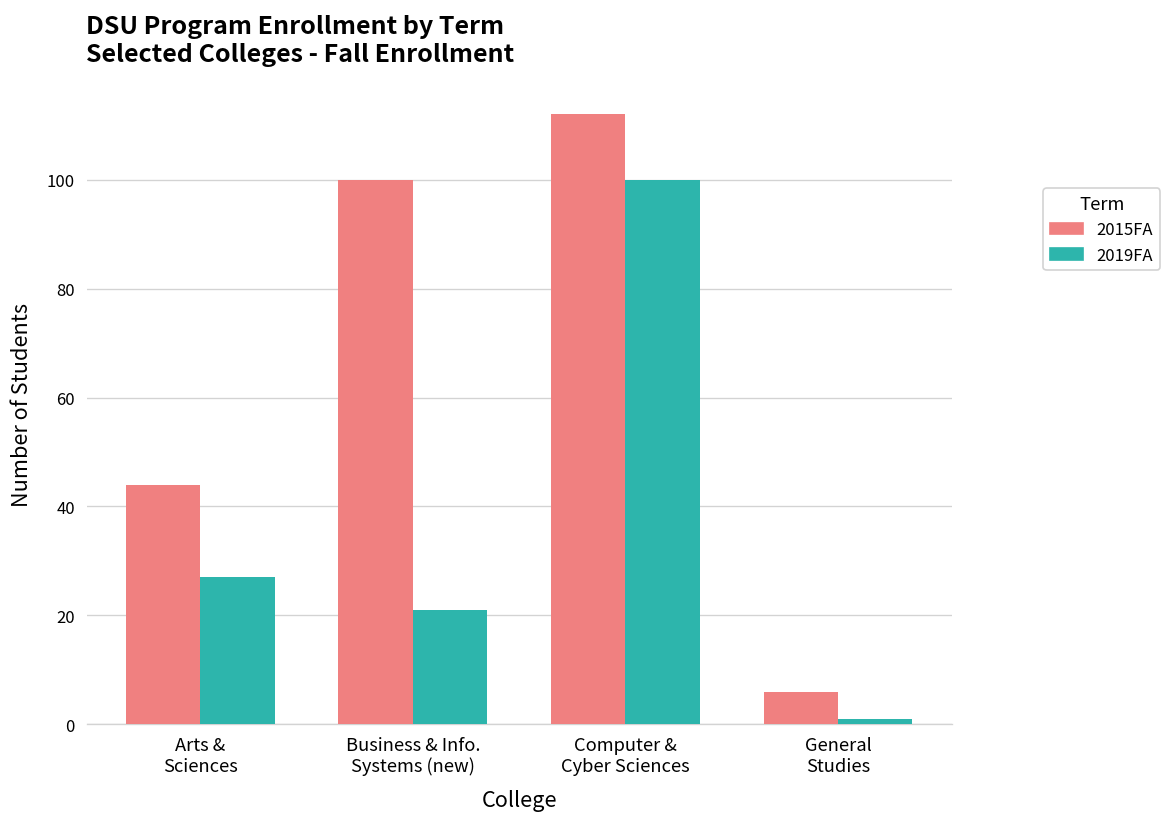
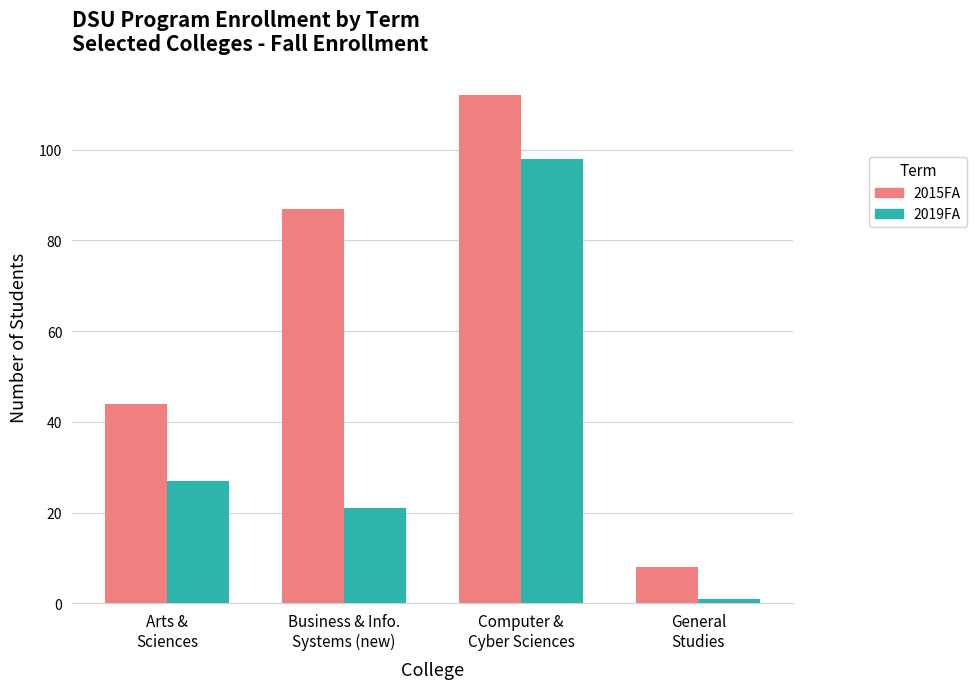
2015FA, Business & Info. Systems (new): 100 -> 87
2019FA, Computer & Cyber Sciences: 100 -> 98
2015FA, General Studies: 6 -> 8
